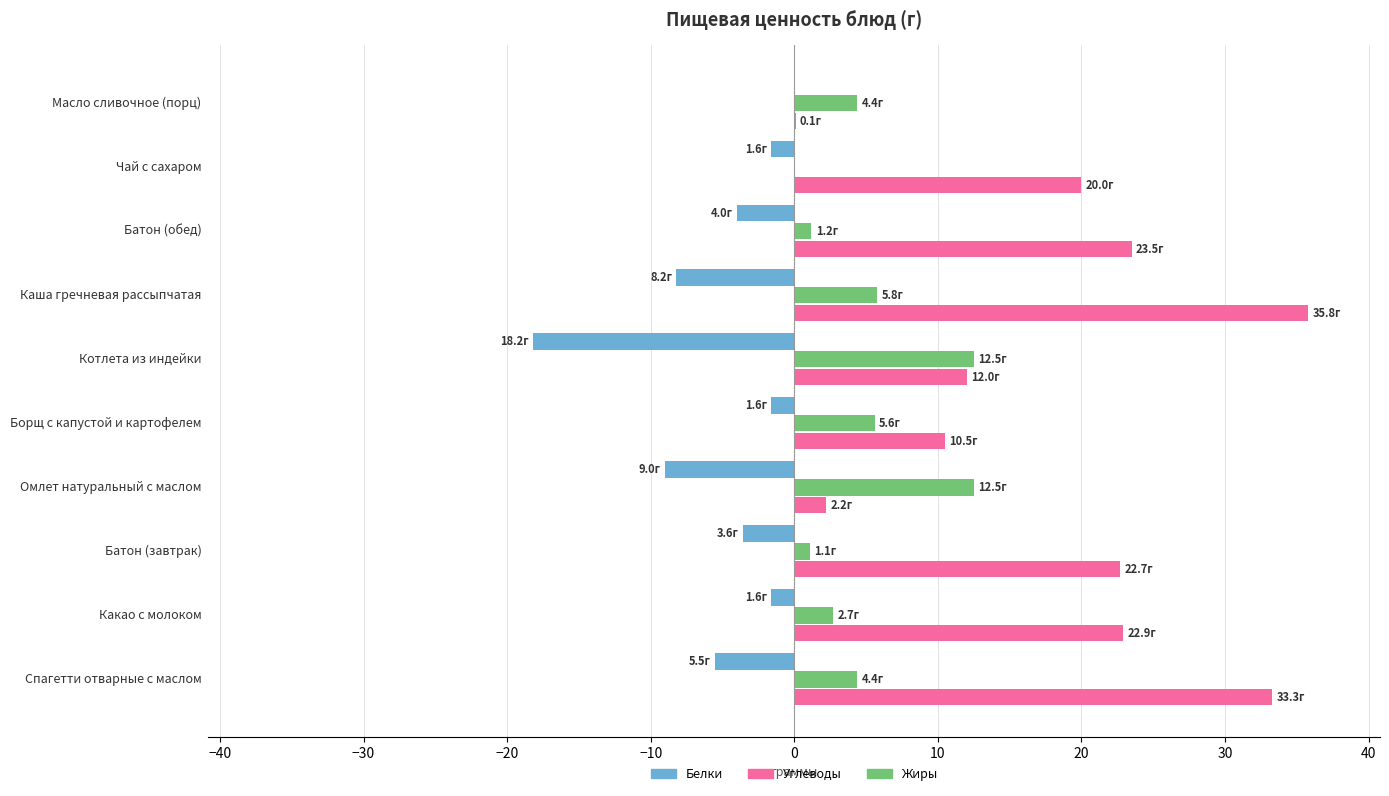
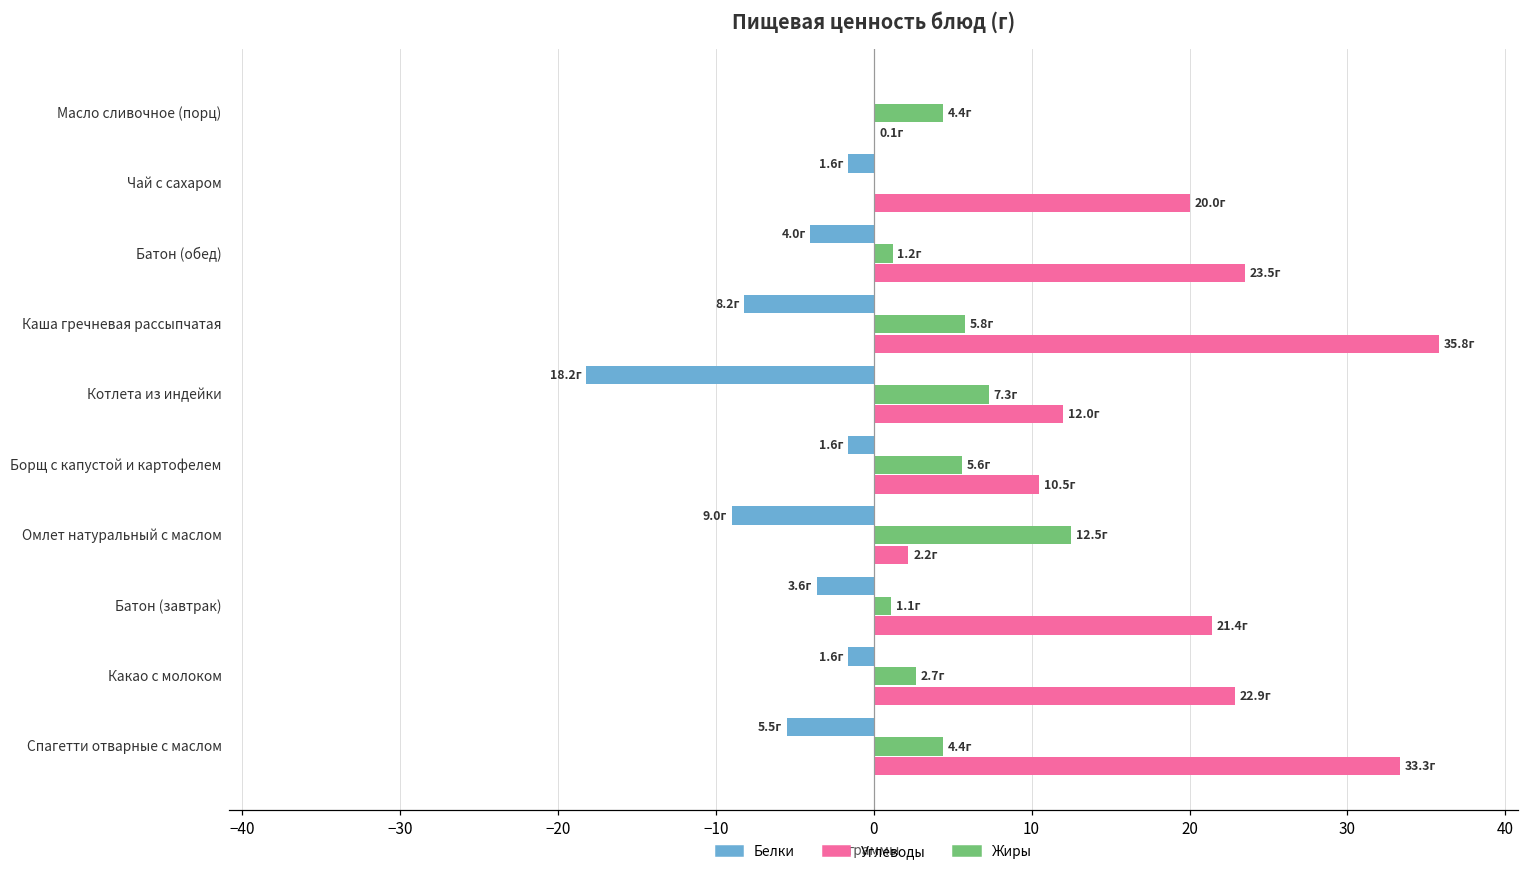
Жиры, Котлета из индейки: 12.5г -> 7.3г
Углеводы, Батон (завтрак): 22.7г -> 21.4г
